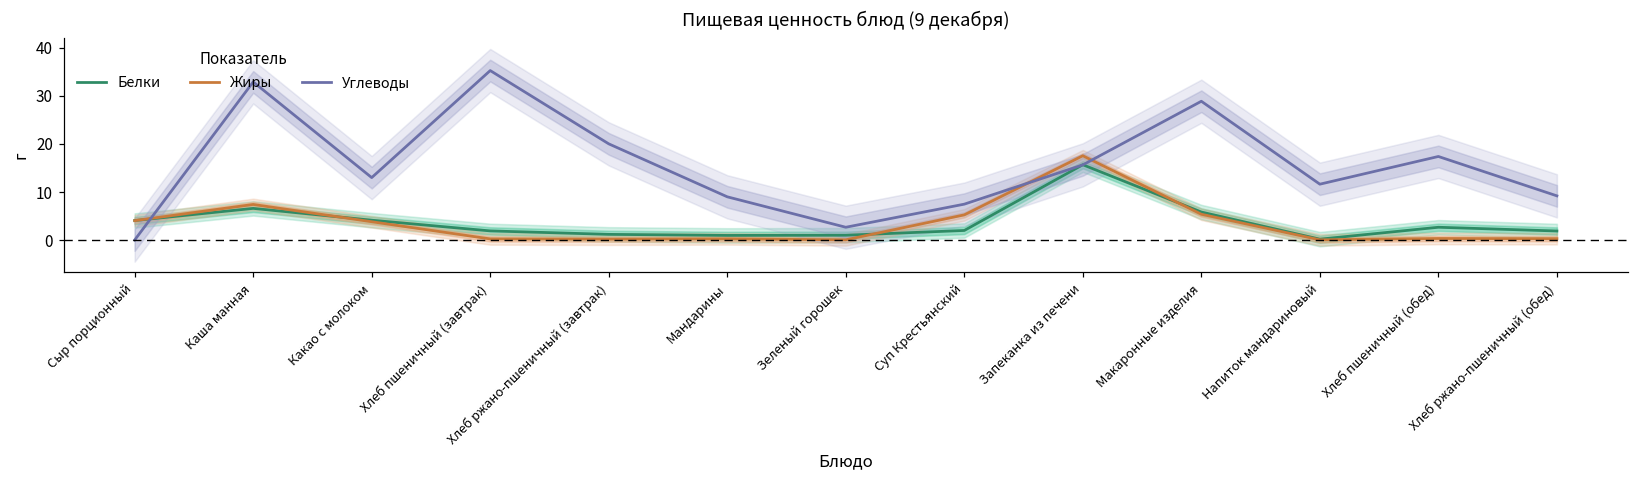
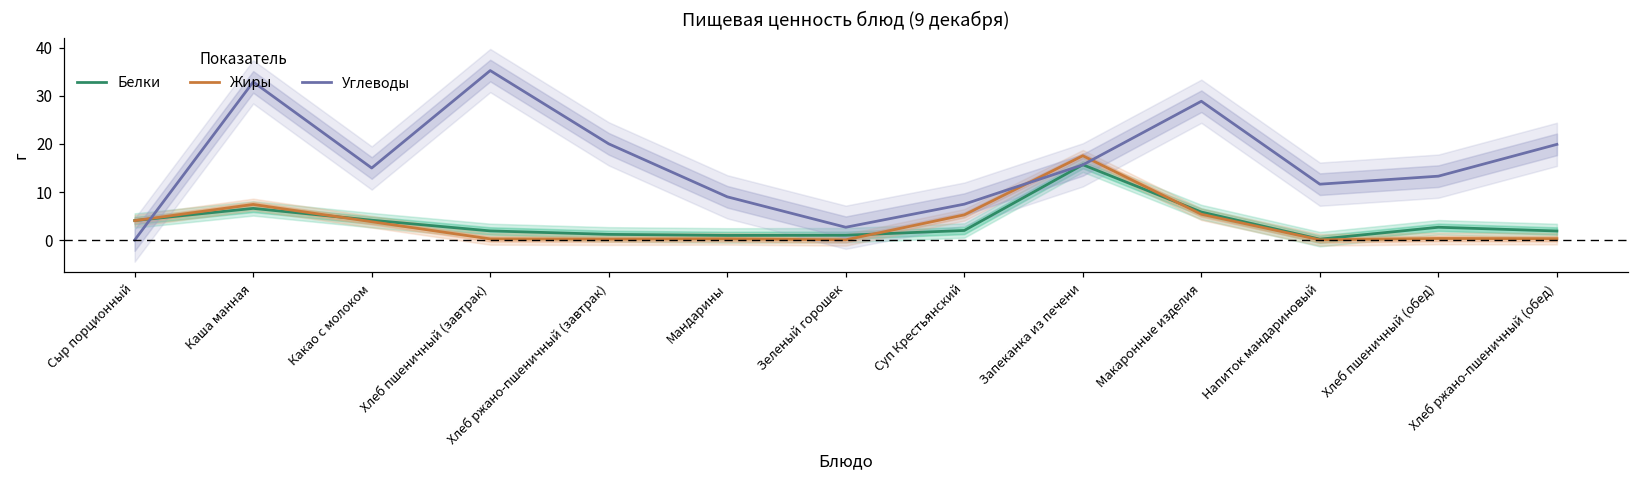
Углеводы, Какао с молоком: 13 -> 15
Углеводы, Хлеб пшеничный (обед): 17 -> 13
Углеводы, Хлеб ржано-пшеничный (обед): 9 -> 20
